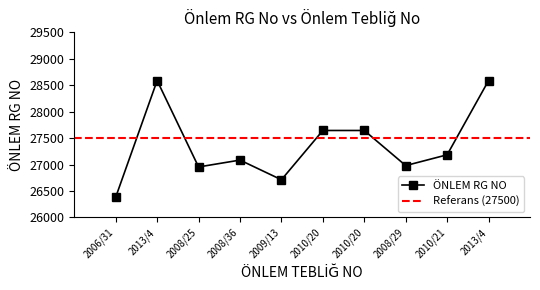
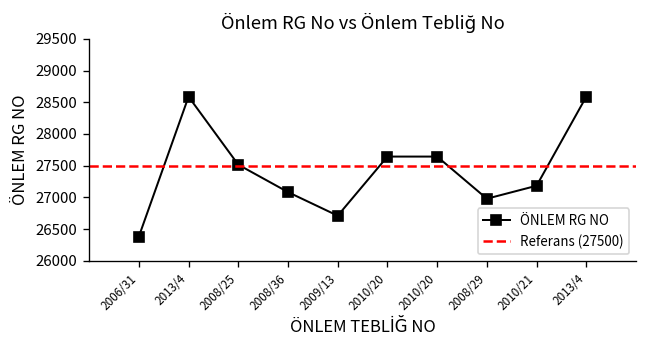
2008/25: 27000 -> 27500
